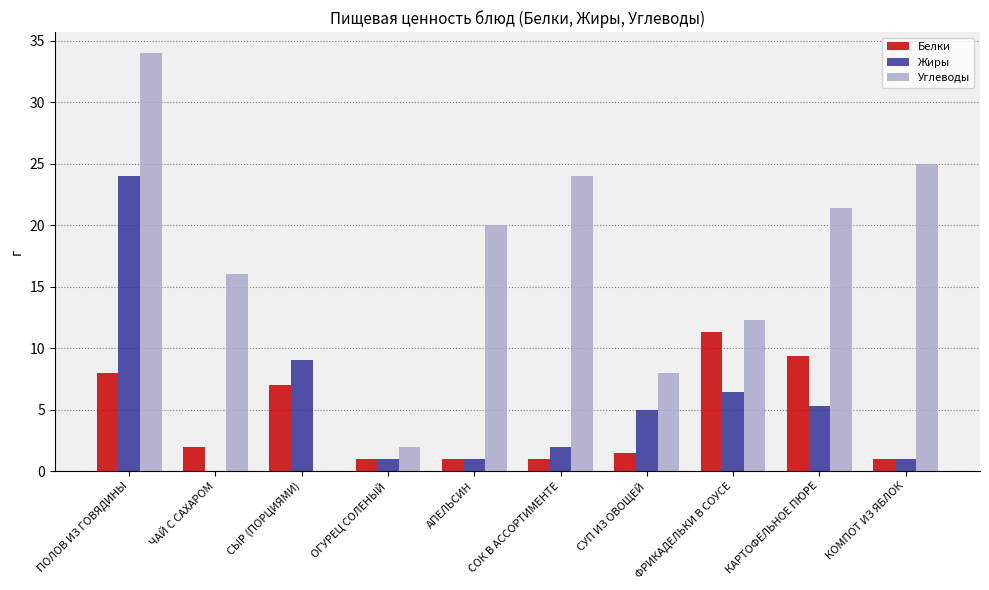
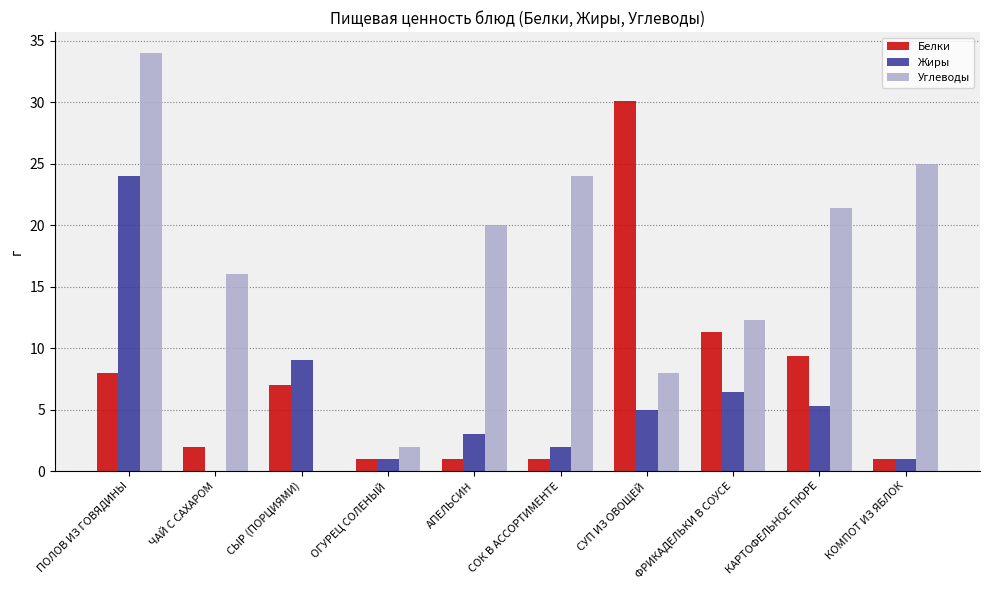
Жиры, АПЕЛЬСИН: 1 -> 3
Белки, СУП ИЗ ОВОЩЕЙ: 1.5 -> 30.1
